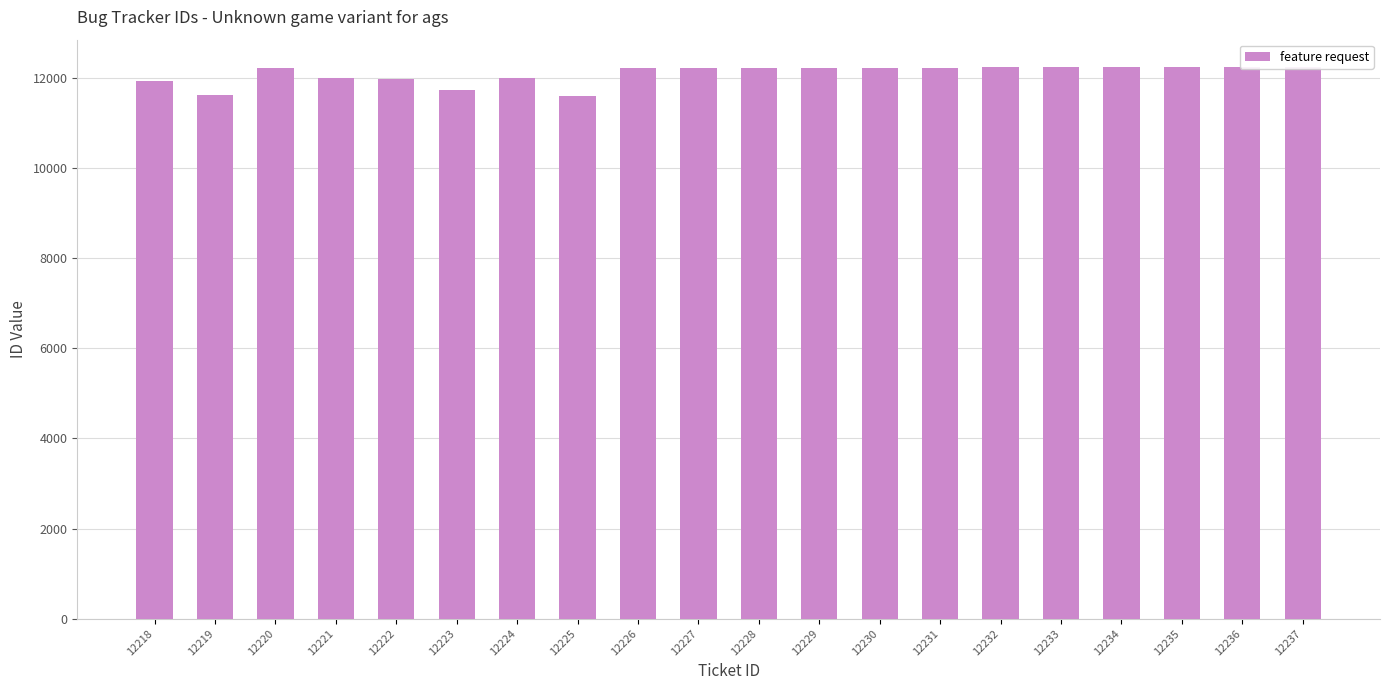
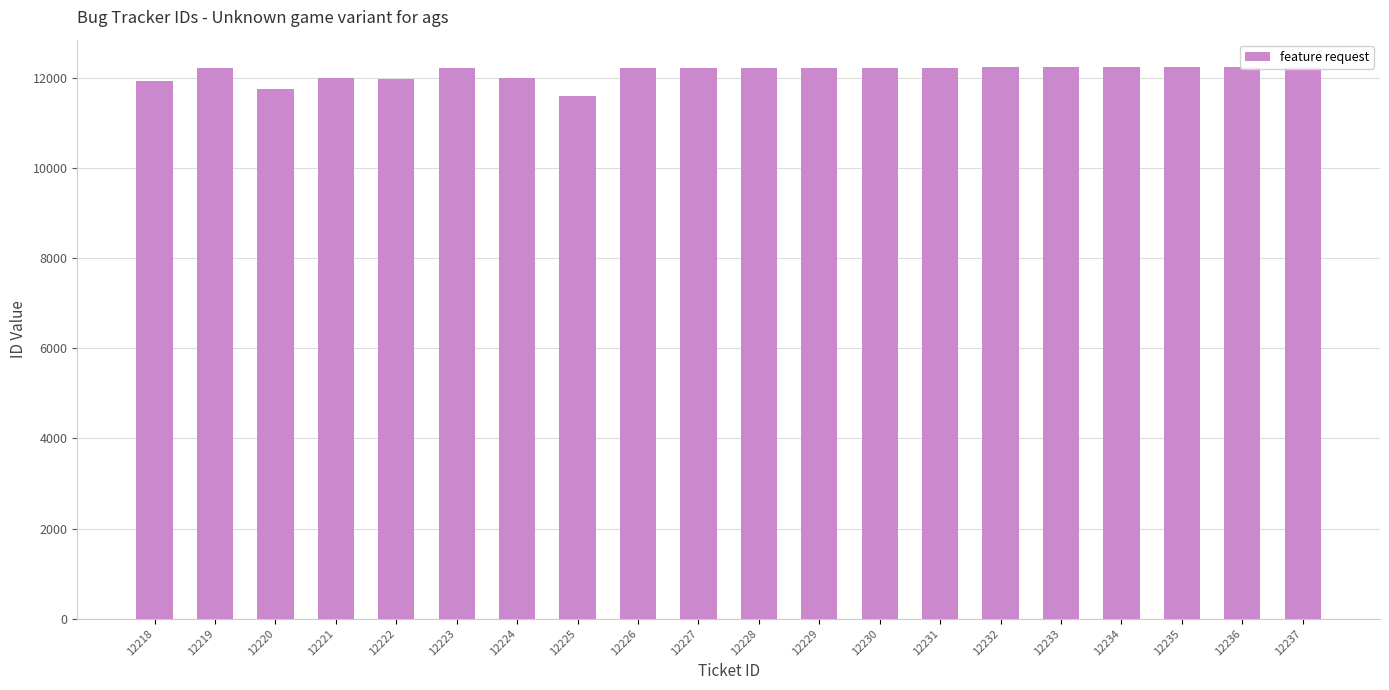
12219: 11600 -> 12200
12220: 12200 -> 11700
12223: 11700 -> 12200
